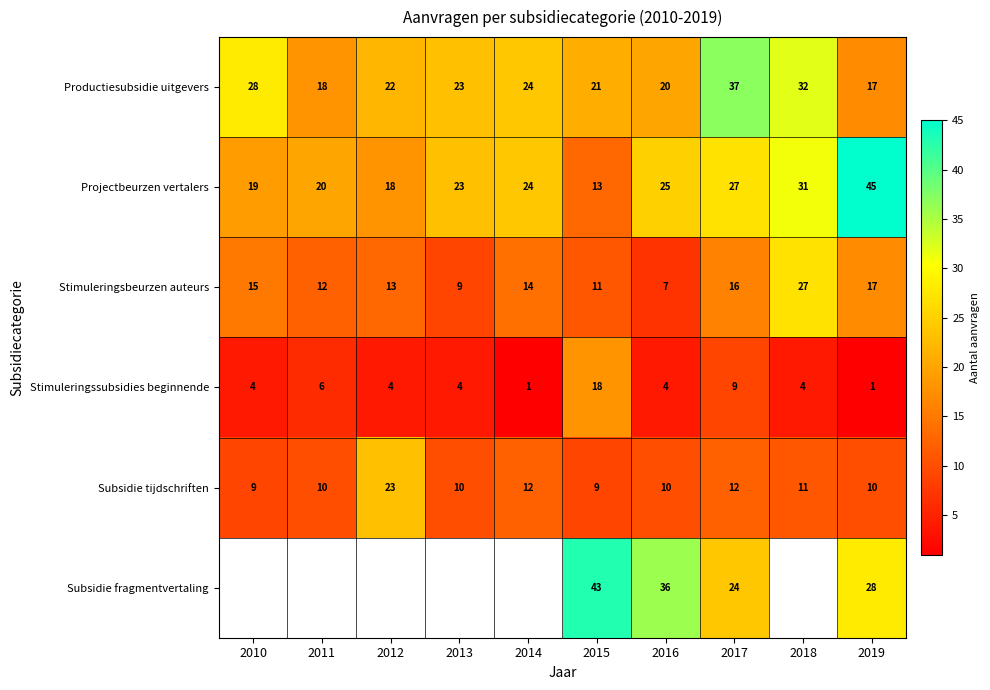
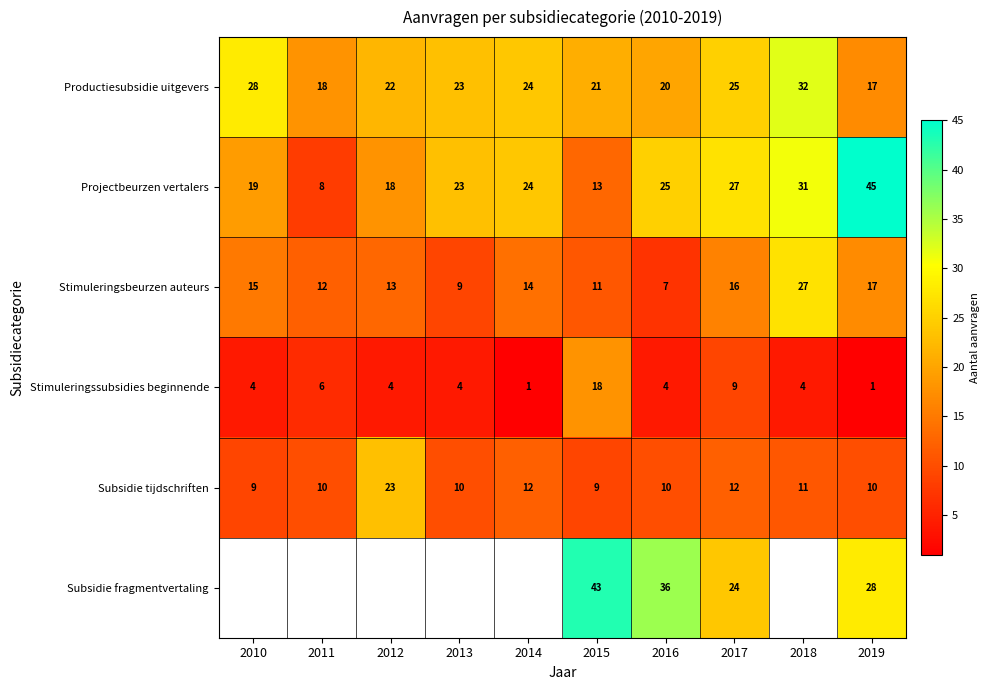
Productiesubsidie uitgevers, 2017: 37 -> 25
Projectbeurzen vertalers, 2011: 20 -> 8
